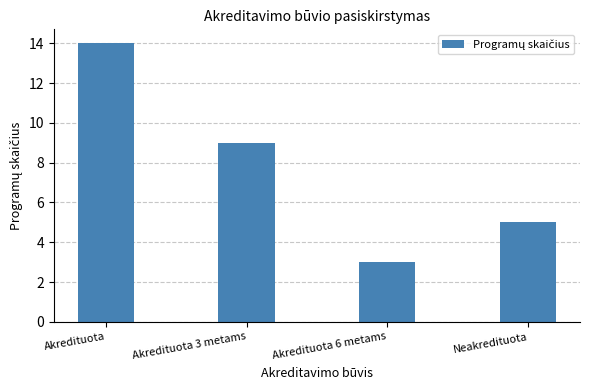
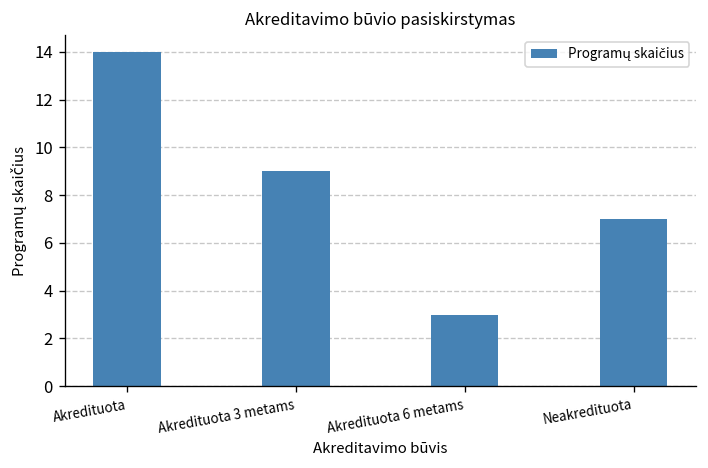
Neakredituota: 5 -> 7
